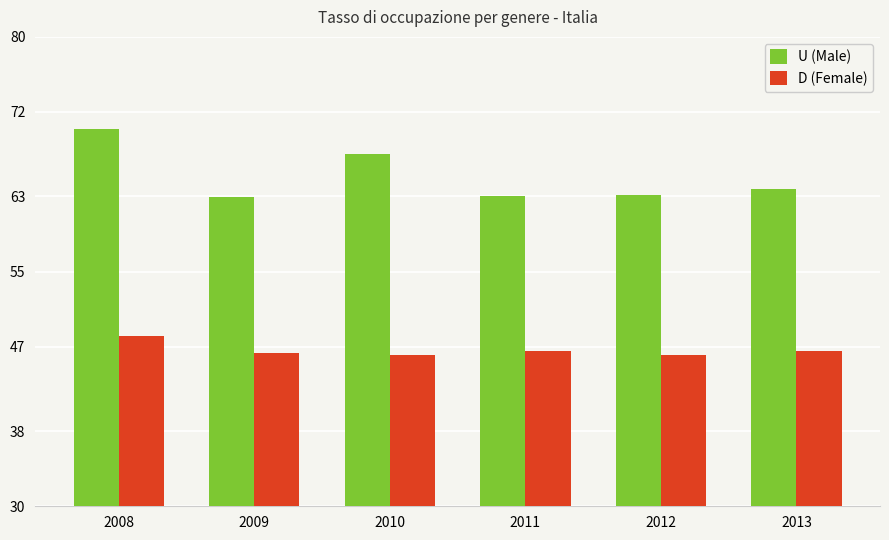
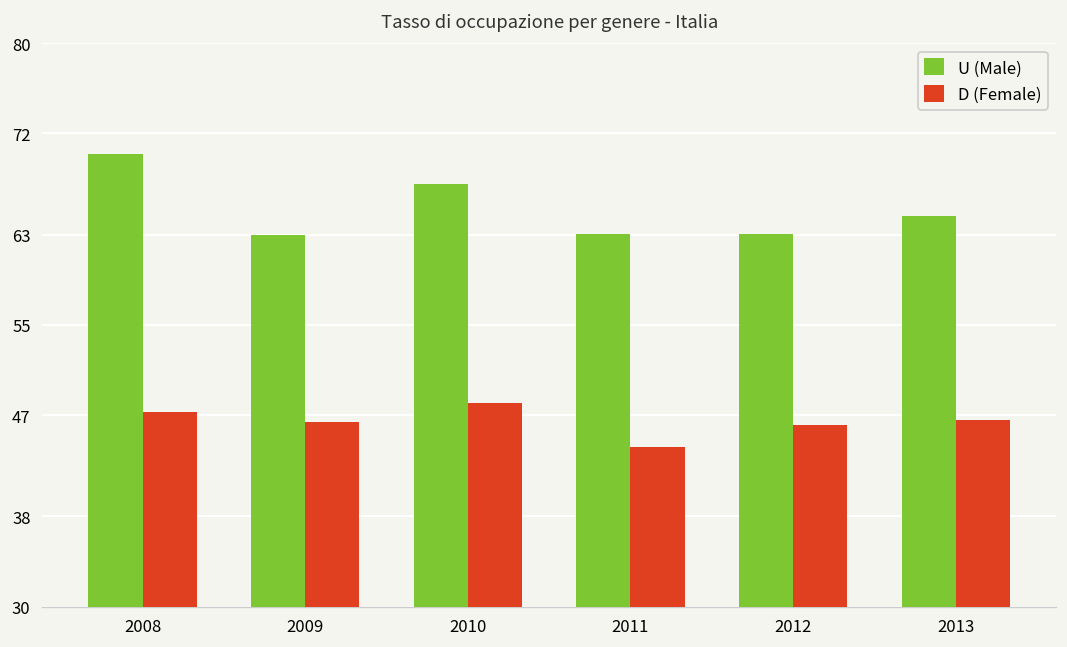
D (Female), 2008: 48 -> 47
D (Female), 2010: 46 -> 48
D (Female), 2011: 46 -> 44
U (Male), 2013: 64 -> 65
